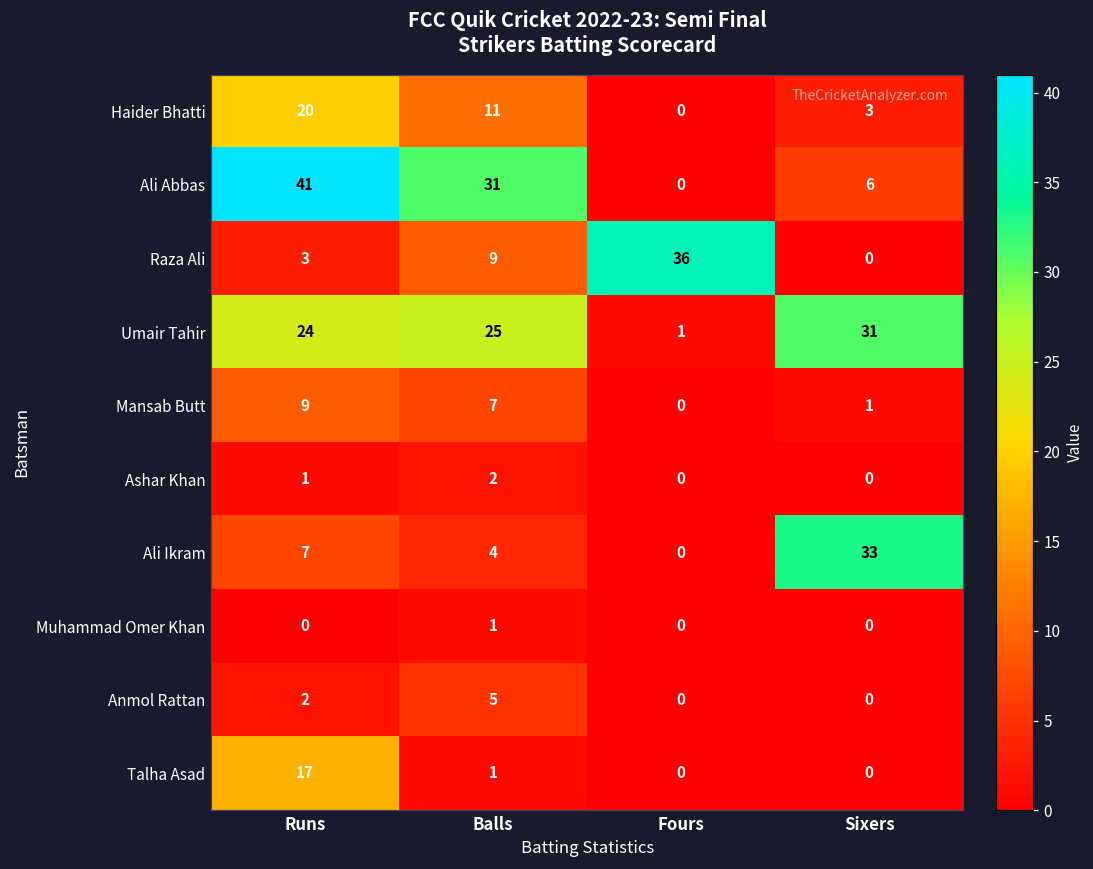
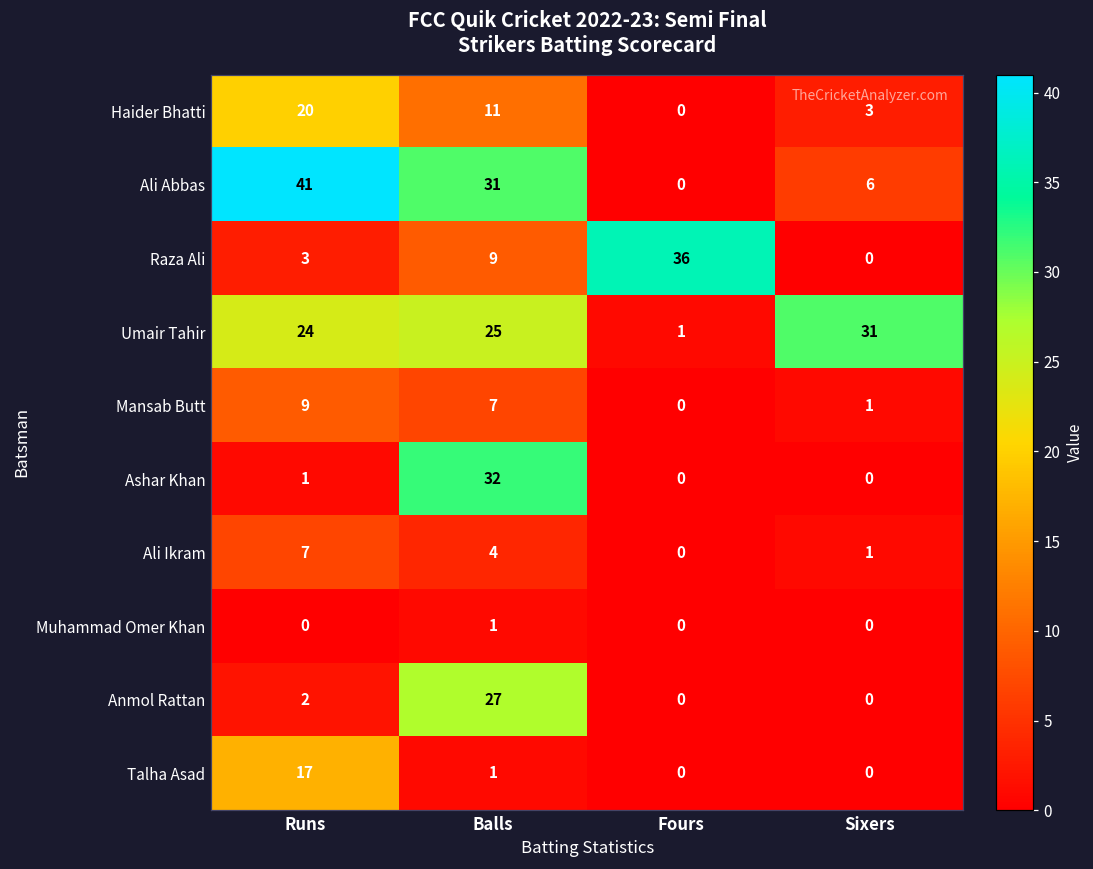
Ashar Khan, Balls: 2 -> 32
Ali Ikram, Sixers: 33 -> 1
Anmol Rattan, Balls: 5 -> 27
